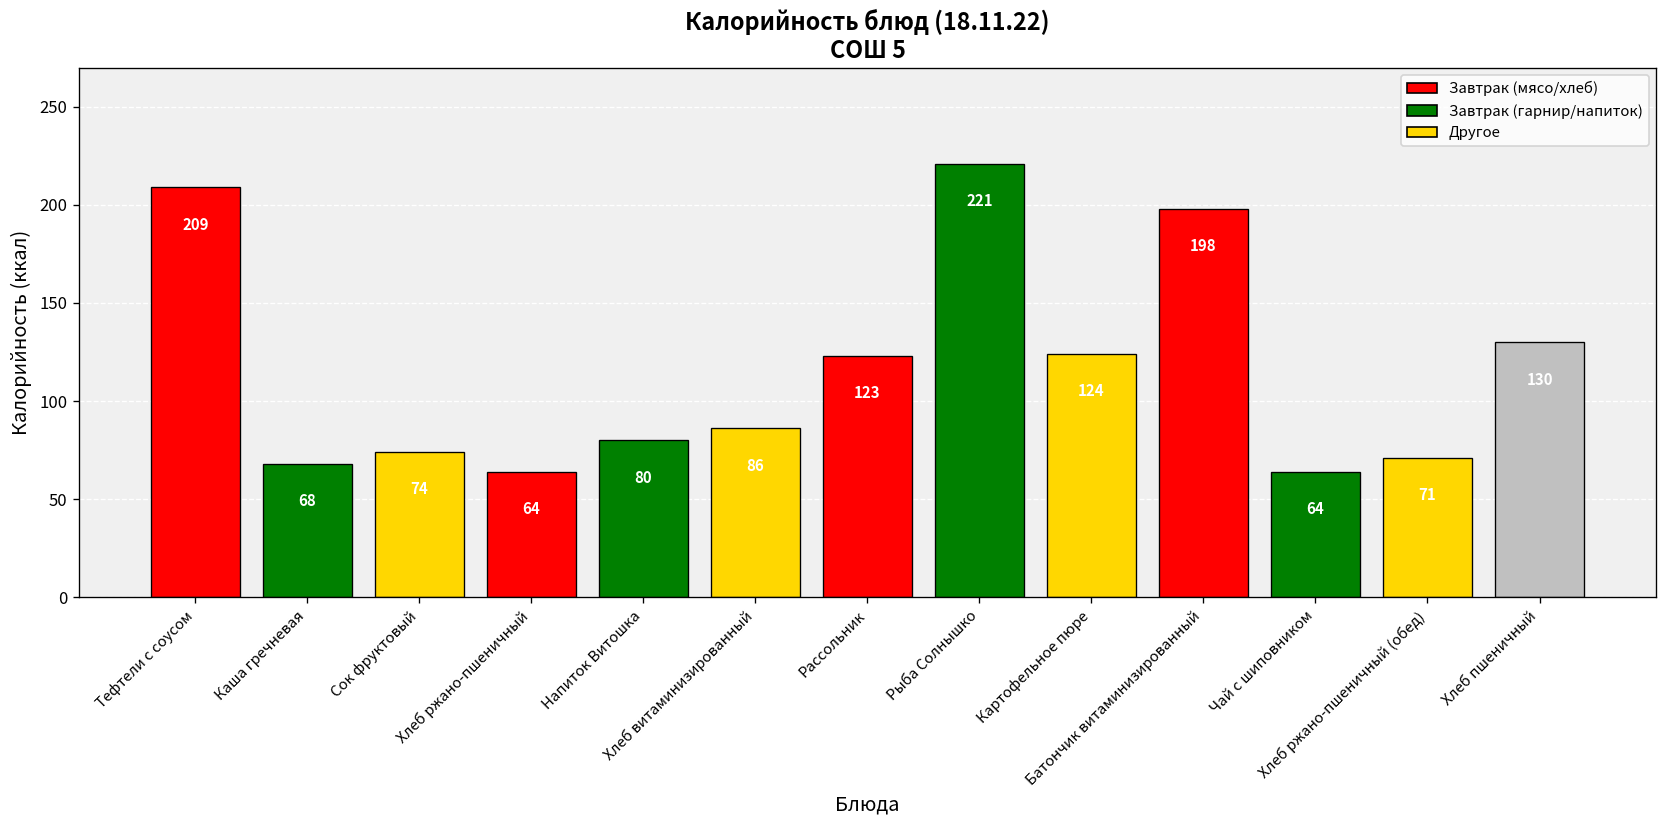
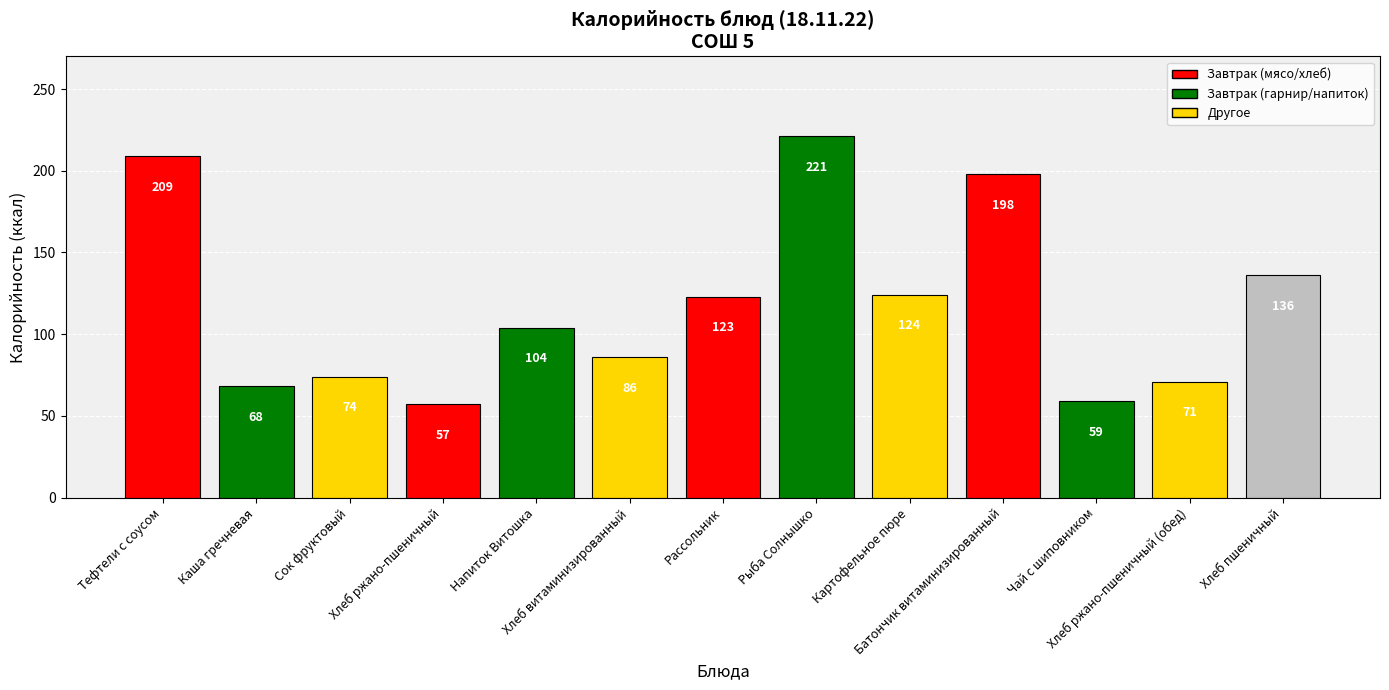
Хлеб ржано-пшеничный: 64 -> 57
Напиток Витошка: 80 -> 104
Чай с шиповником: 64 -> 59
Хлеб пшеничный: 130 -> 136
